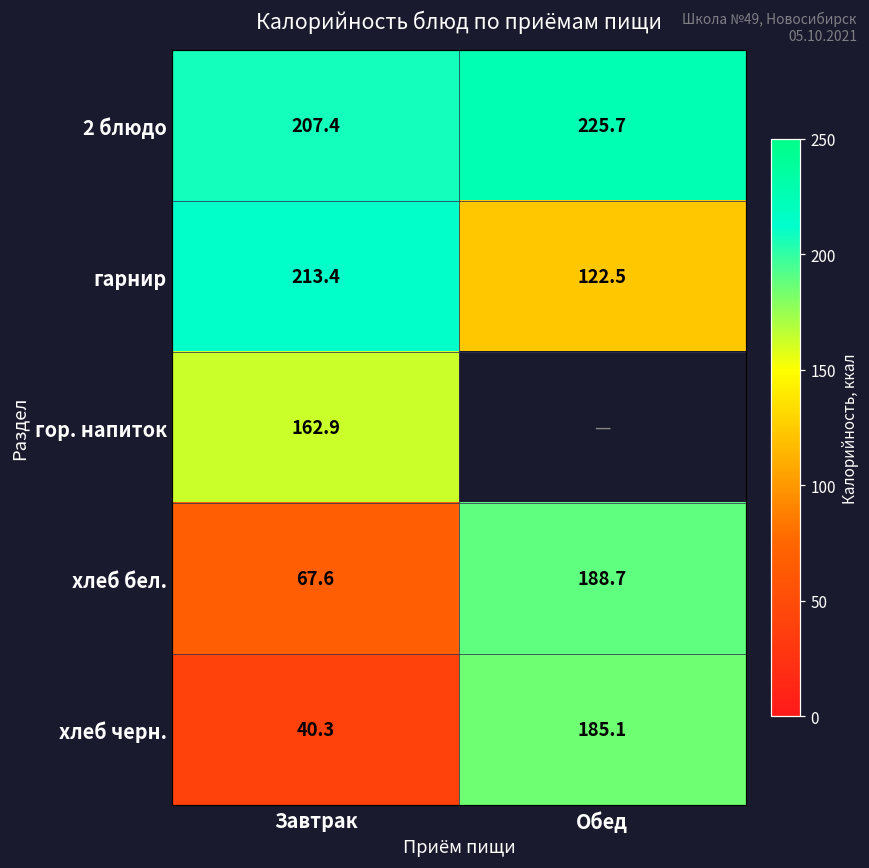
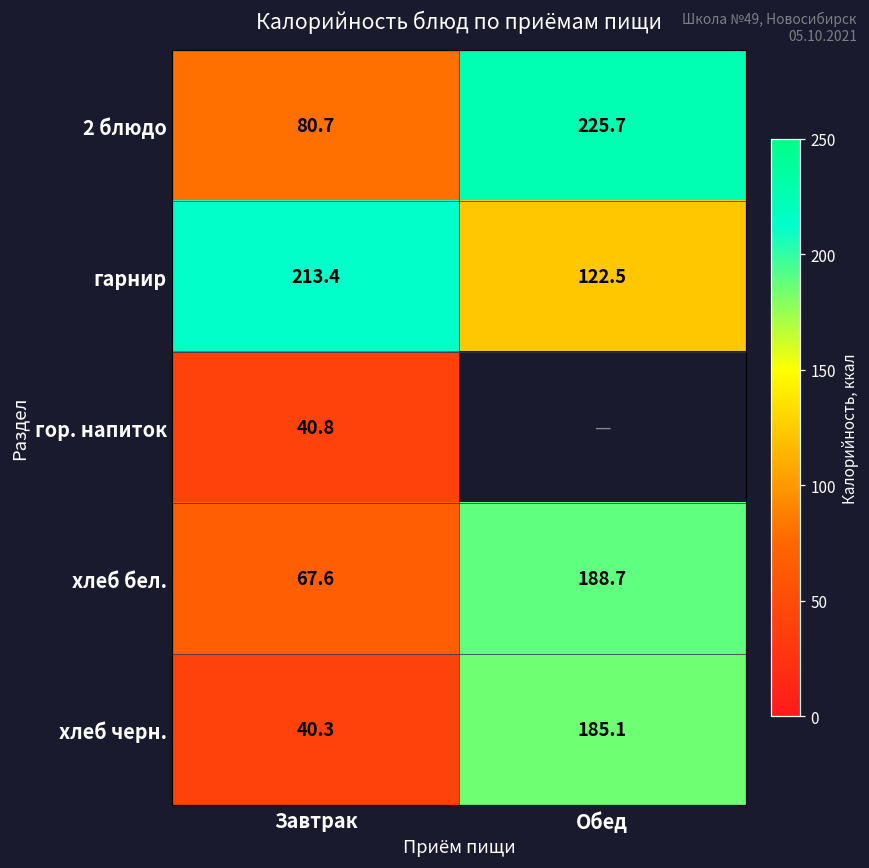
2 блюдо, Завтрак: 207.4 -> 80.7
гор. напиток, Завтрак: 162.9 -> 40.8
